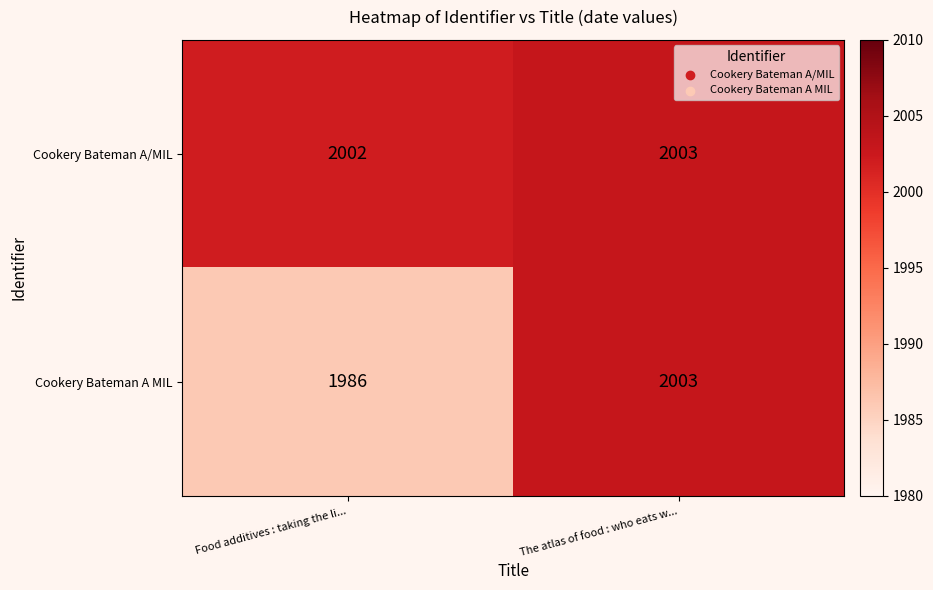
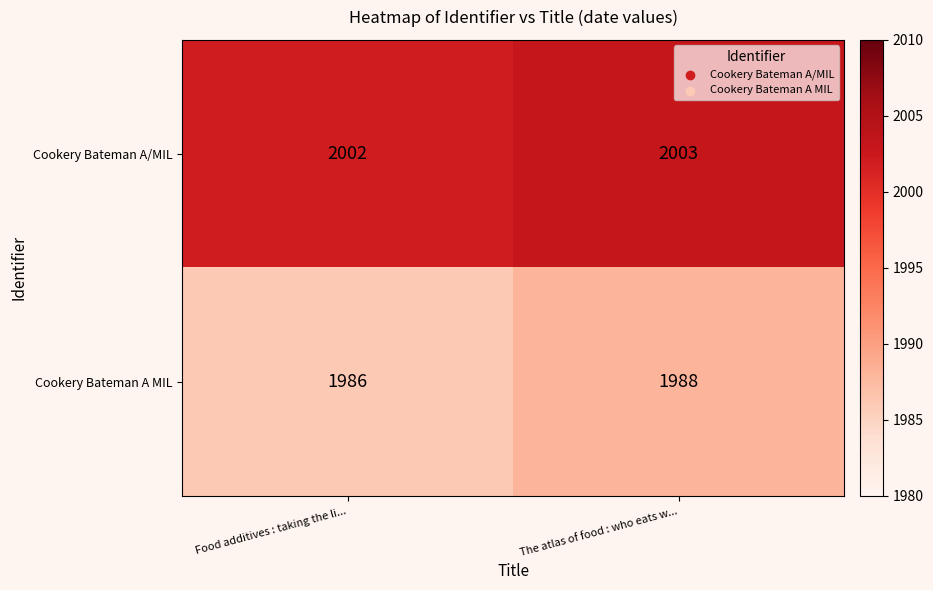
Cookery Bateman A MIL, The atlas of food : who eats w...: 2003 -> 1988
